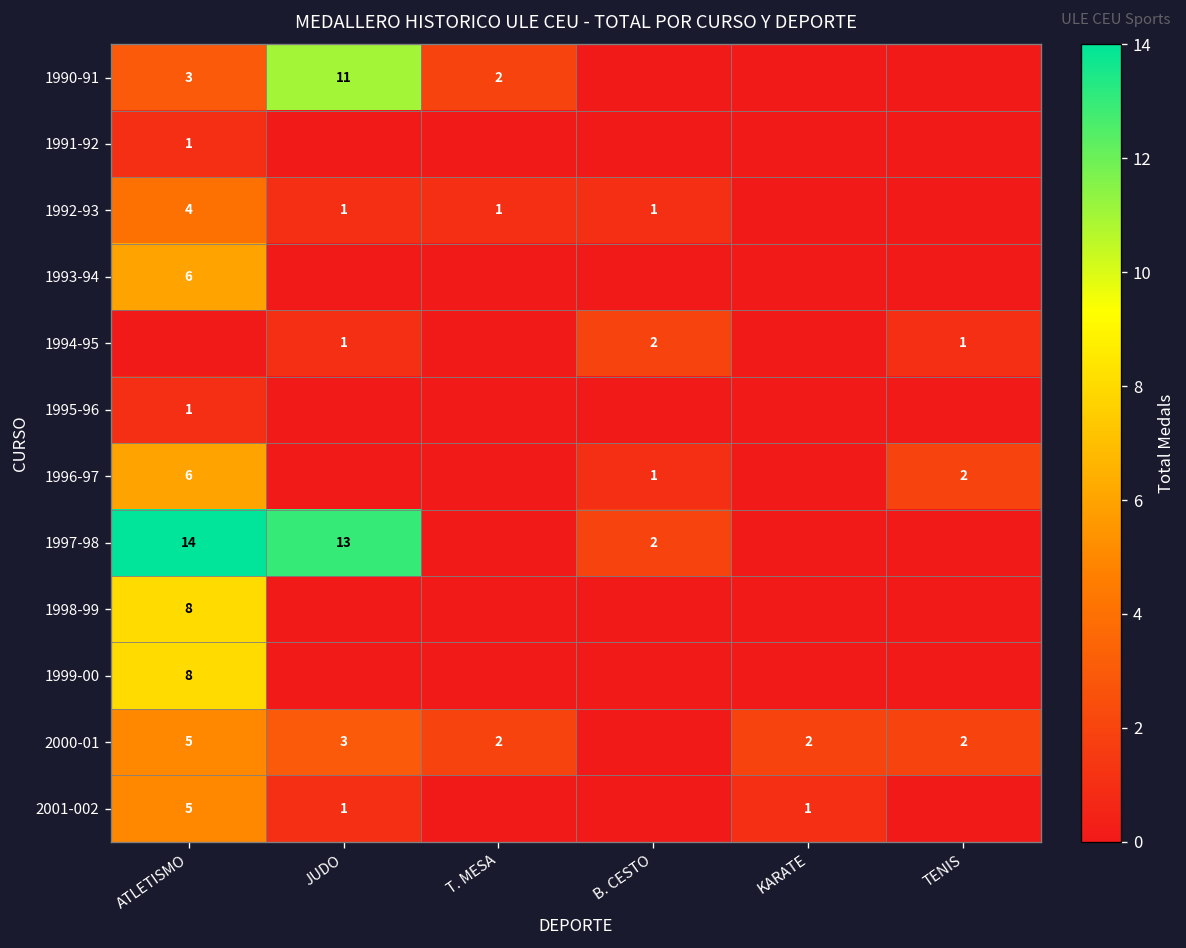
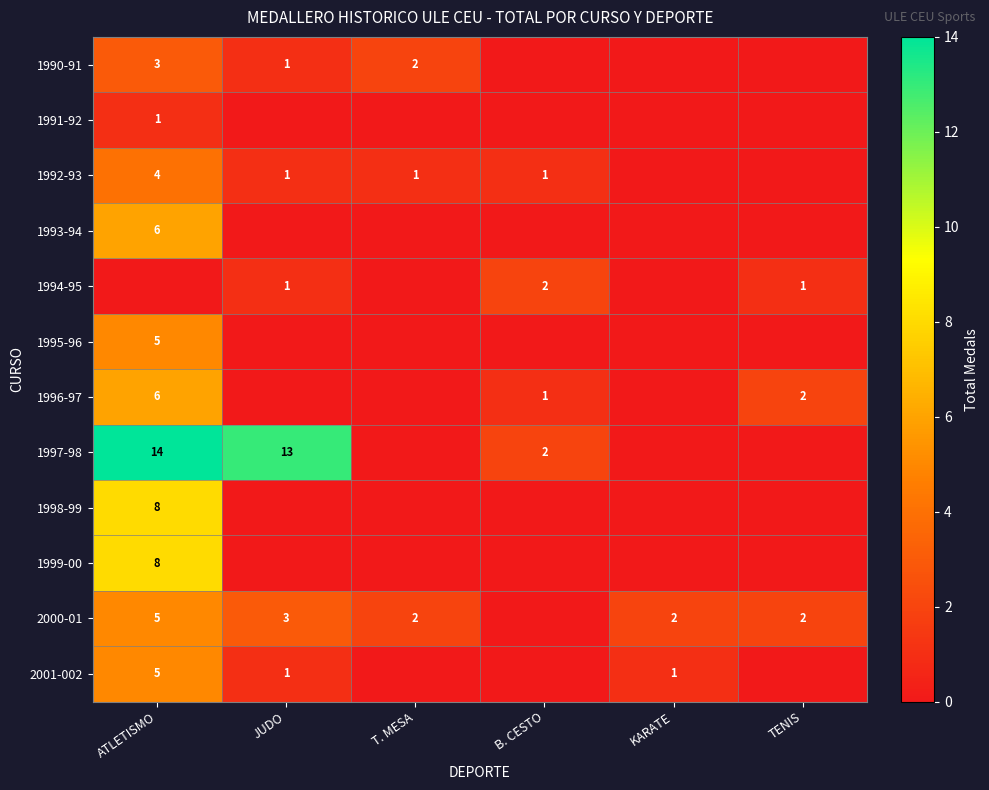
1990-91, JUDO: 11 -> 1
1995-96, ATLETISMO: 1 -> 5
